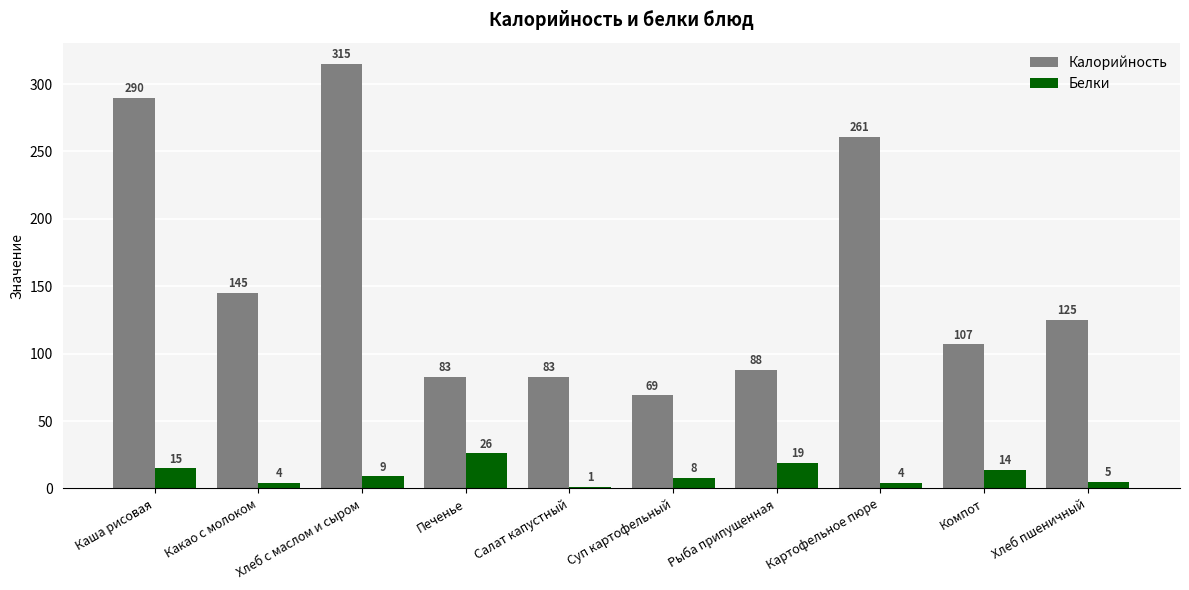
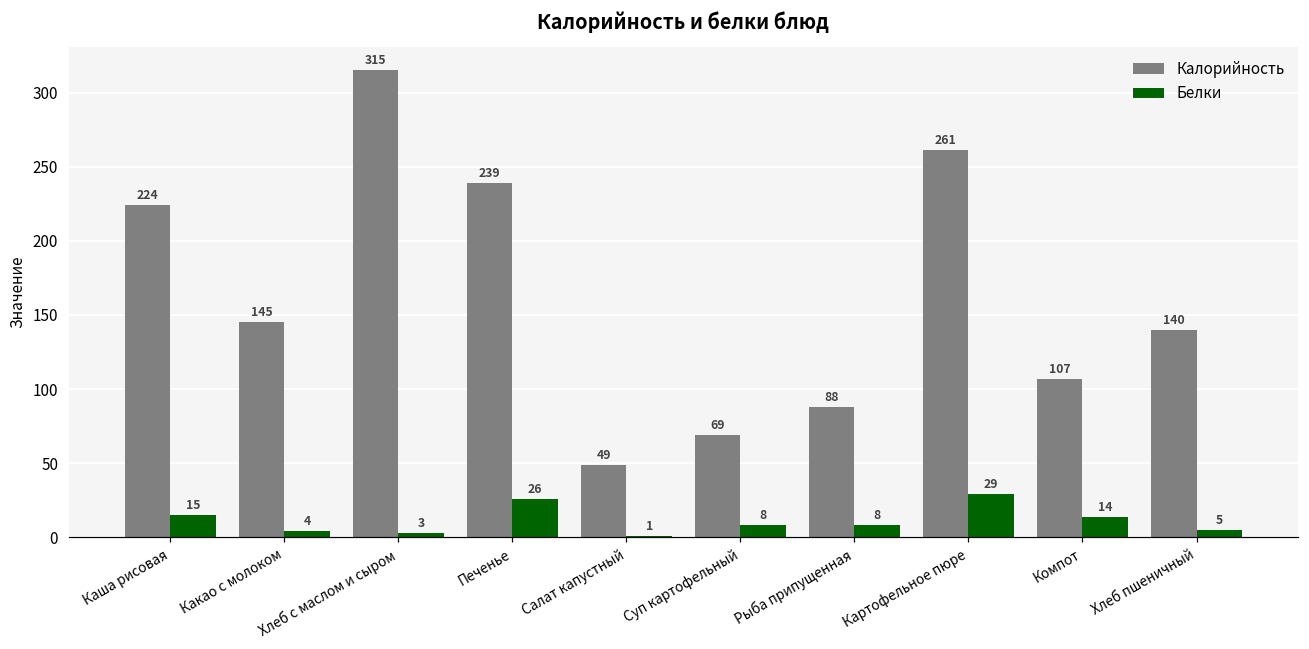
Калорийность, Каша рисовая: 290 -> 224
Белки, Хлеб с маслом и сыром: 9 -> 3
Калорийность, Печенье: 83 -> 239
Калорийность, Салат капустный: 83 -> 49
Белки, Рыба припущенная: 19 -> 8
Белки, Картофельное пюре: 4 -> 29
Калорийность, Хлеб пшеничный: 125 -> 140
